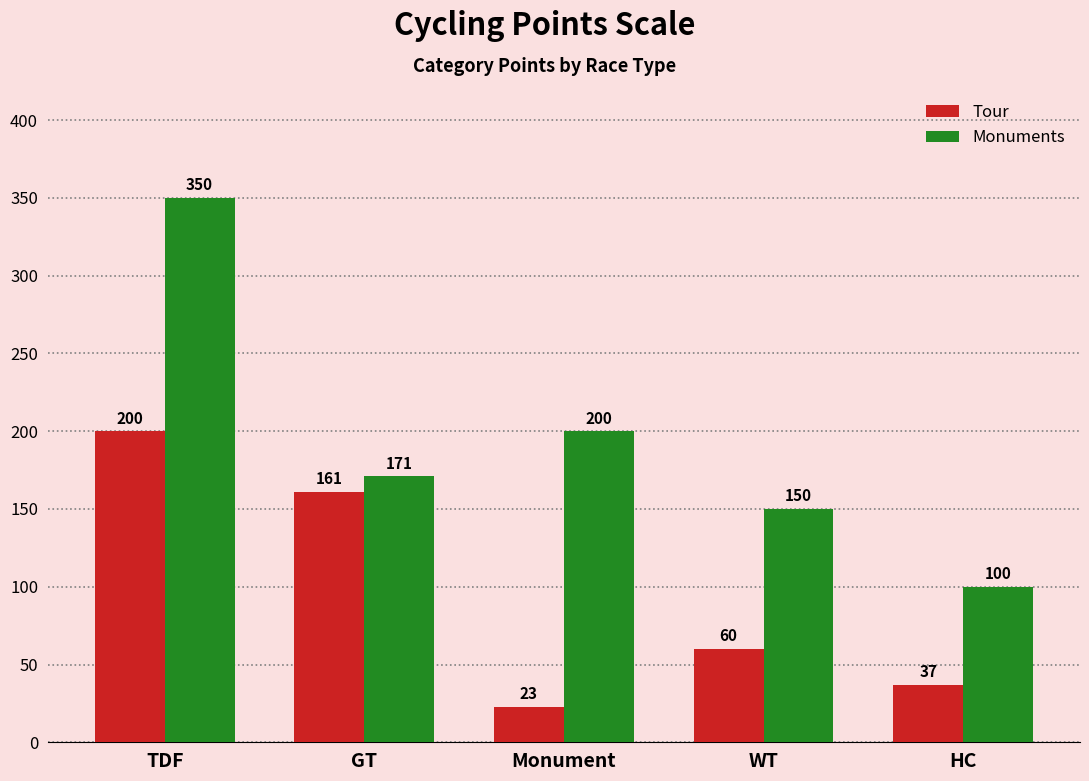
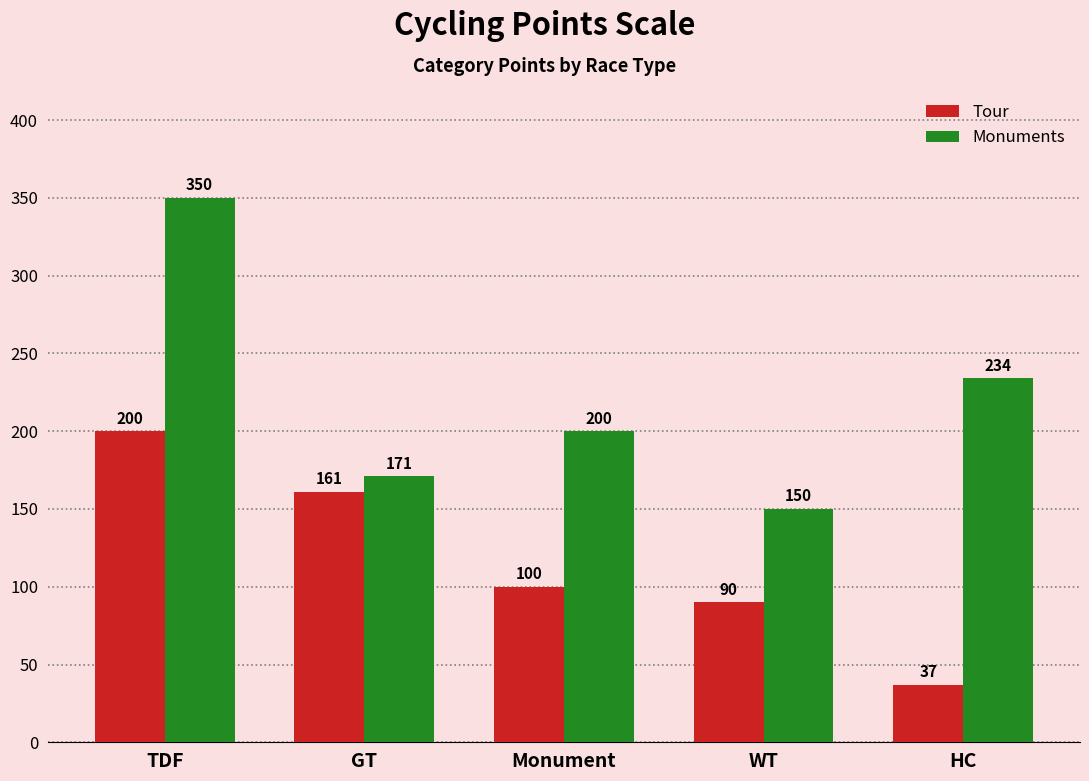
Tour, Monument: 23 -> 100
Tour, WT: 60 -> 90
Monuments, HC: 100 -> 234
